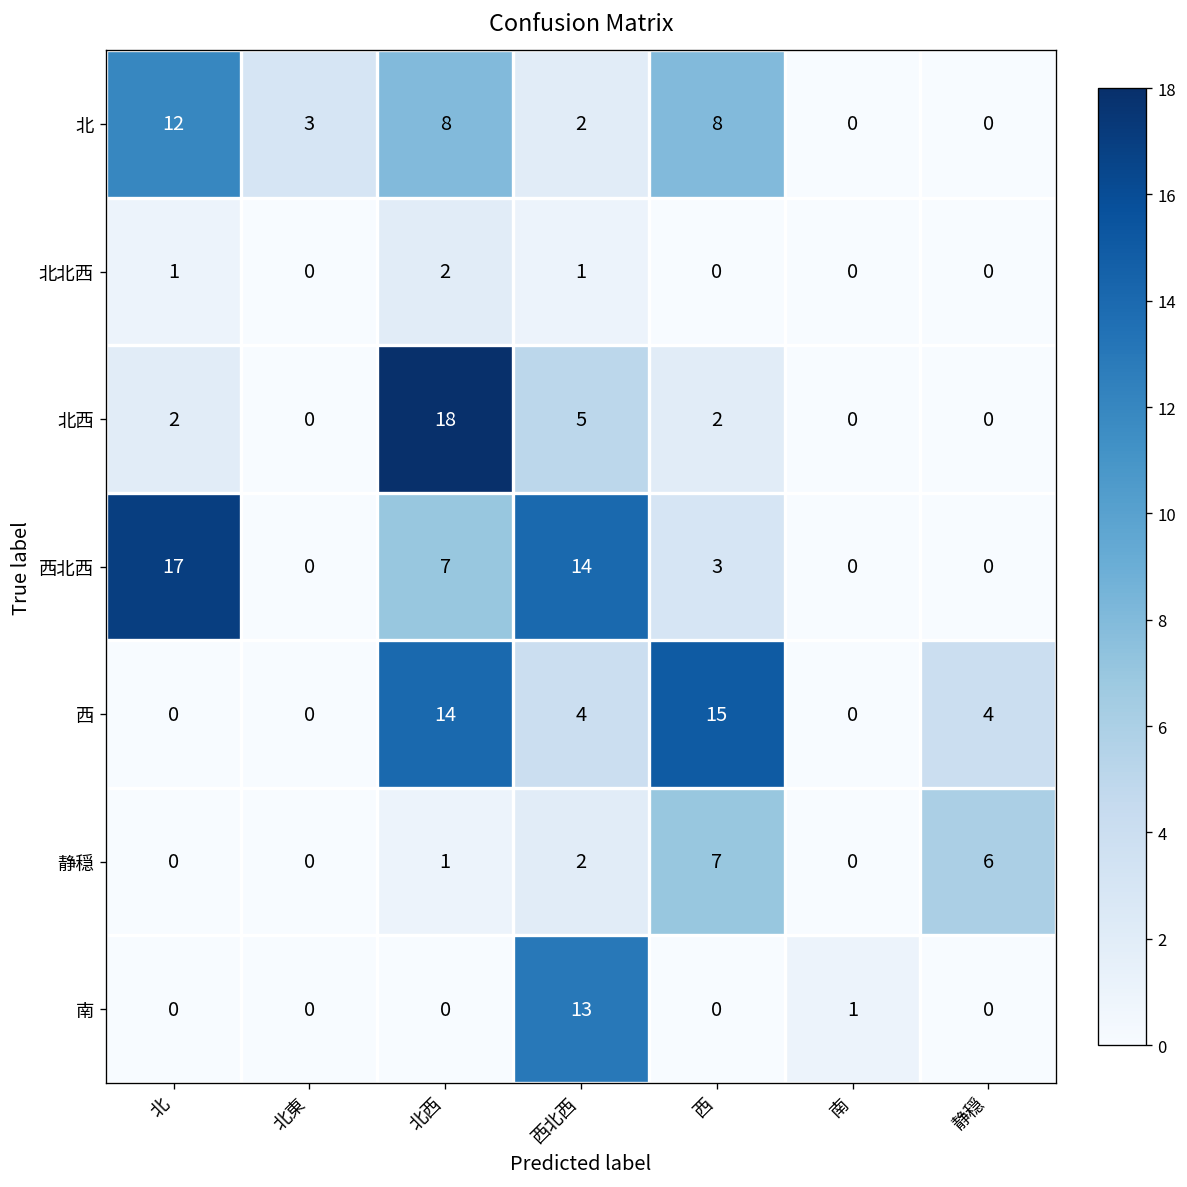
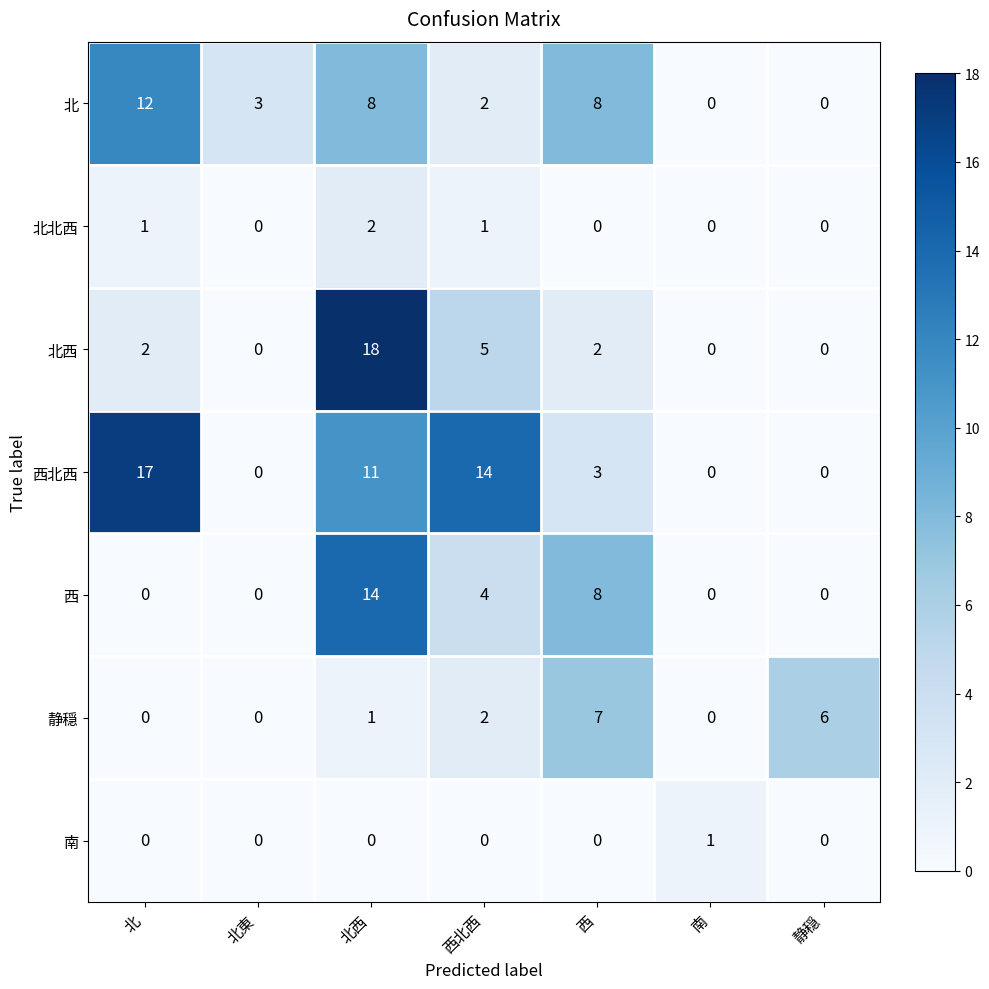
西北西, 北西: 7 -> 11
西, 西: 15 -> 8
西, 静穏: 4 -> 0
南, 西北西: 13 -> 0
